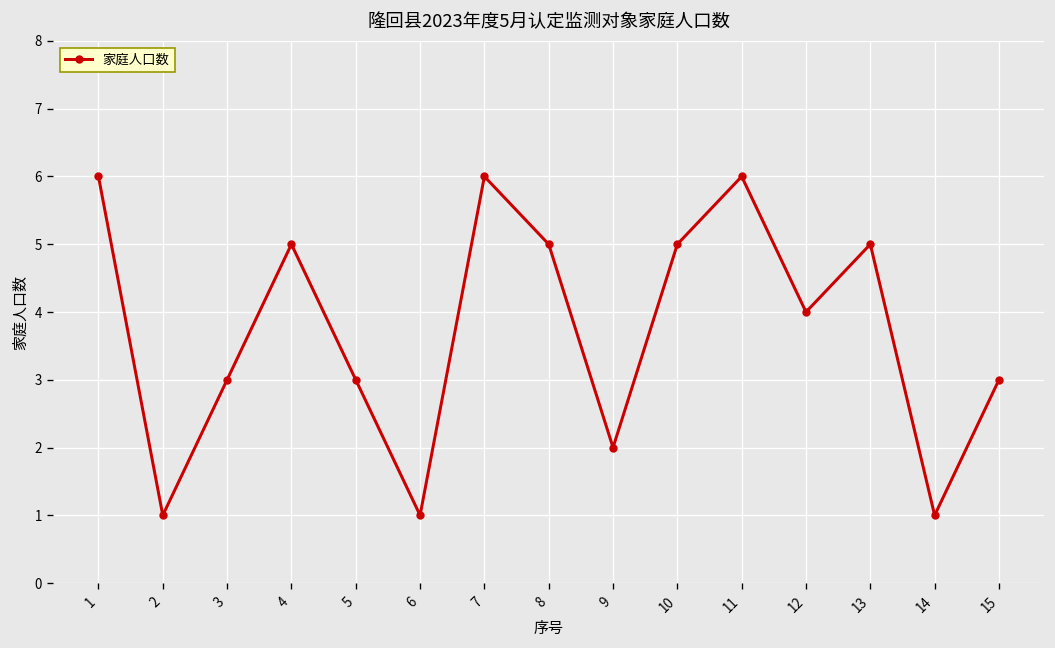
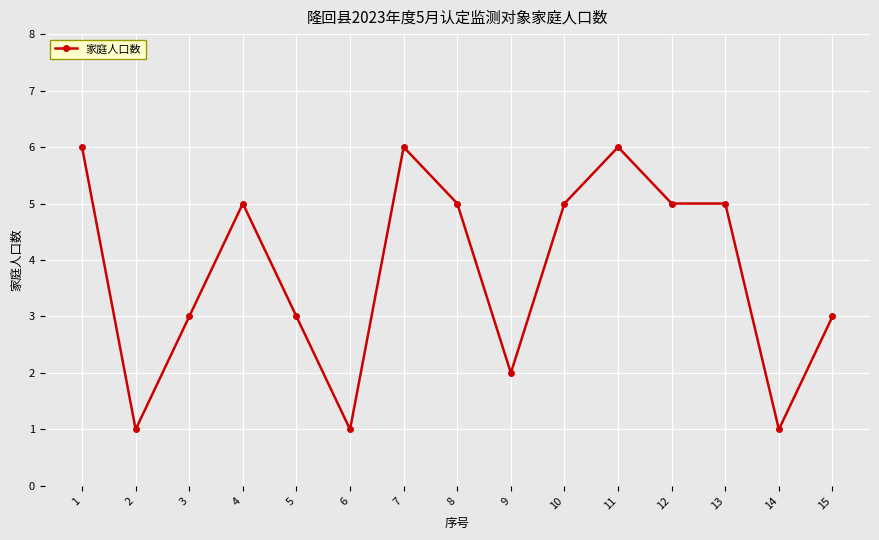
12: 4 -> 5
